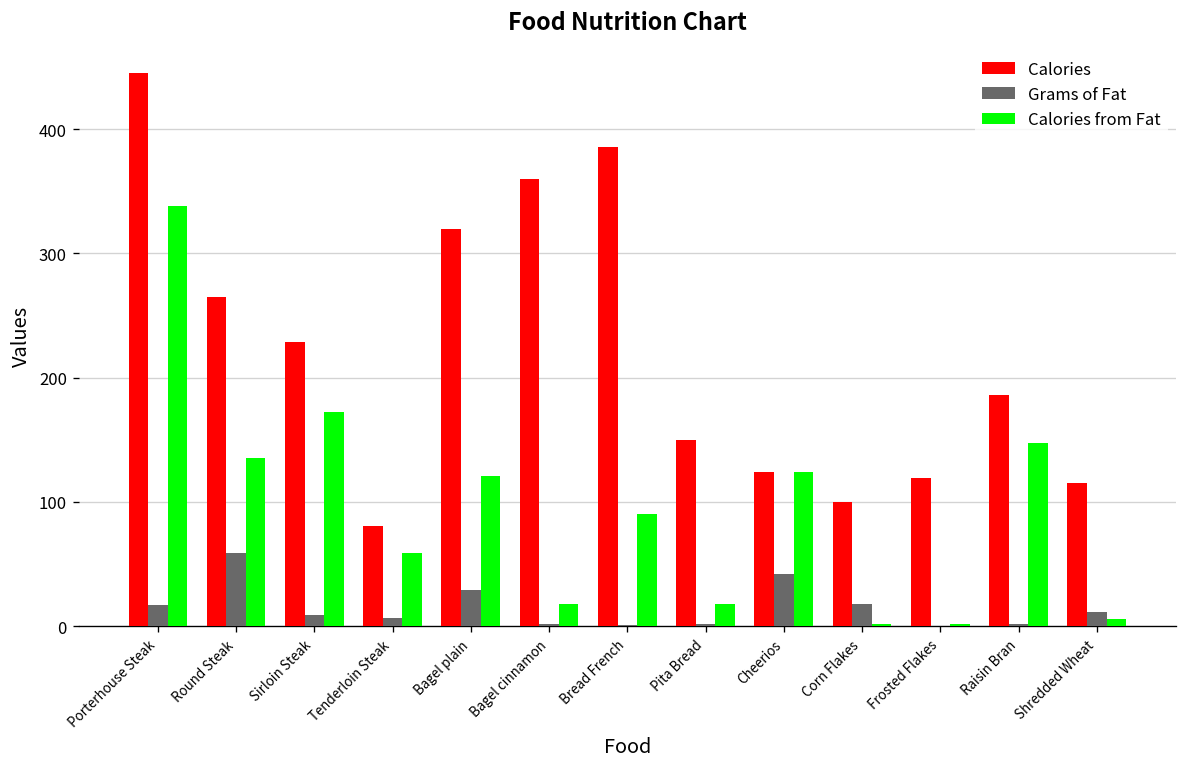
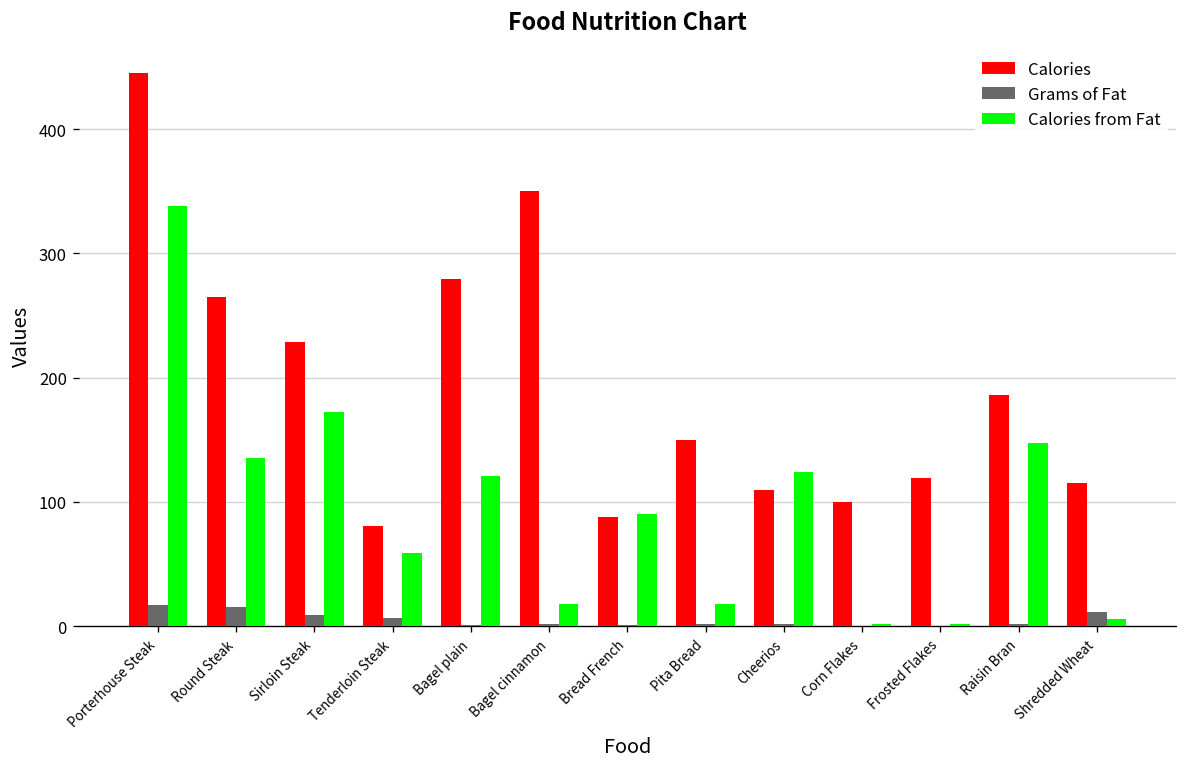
Grams of Fat, Round Steak: 59 -> 15
Calories, Bagel plain: 320 -> 279
Grams of Fat, Bagel plain: 29 -> 1
Calories, Bagel cinnamon: 360 -> 350
Calories, Bread French: 386 -> 88
Calories, Cheerios: 124 -> 110
Grams of Fat, Cheerios: 42 -> 2
Grams of Fat, Corn Flakes: 18 -> 0
